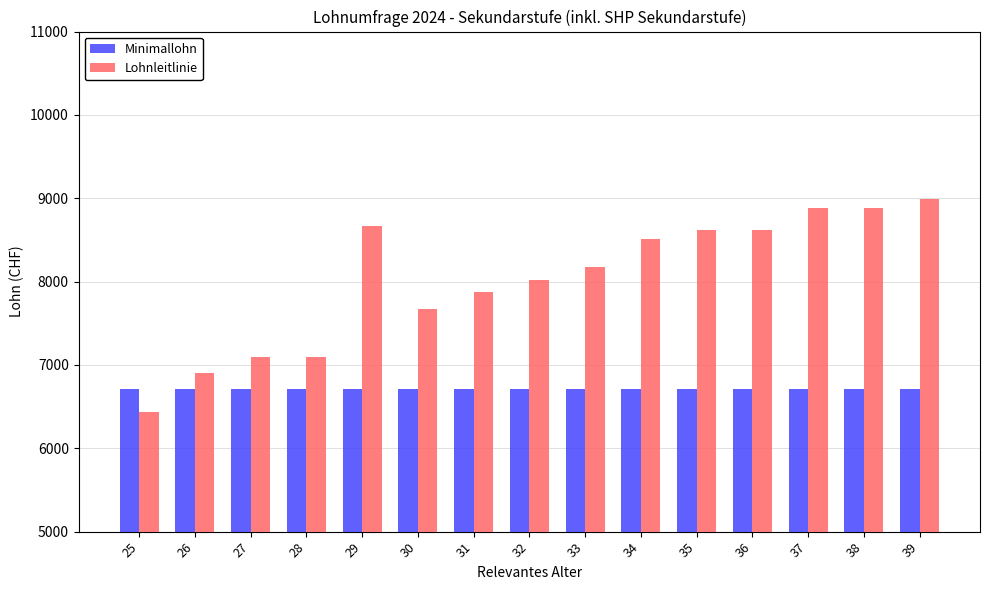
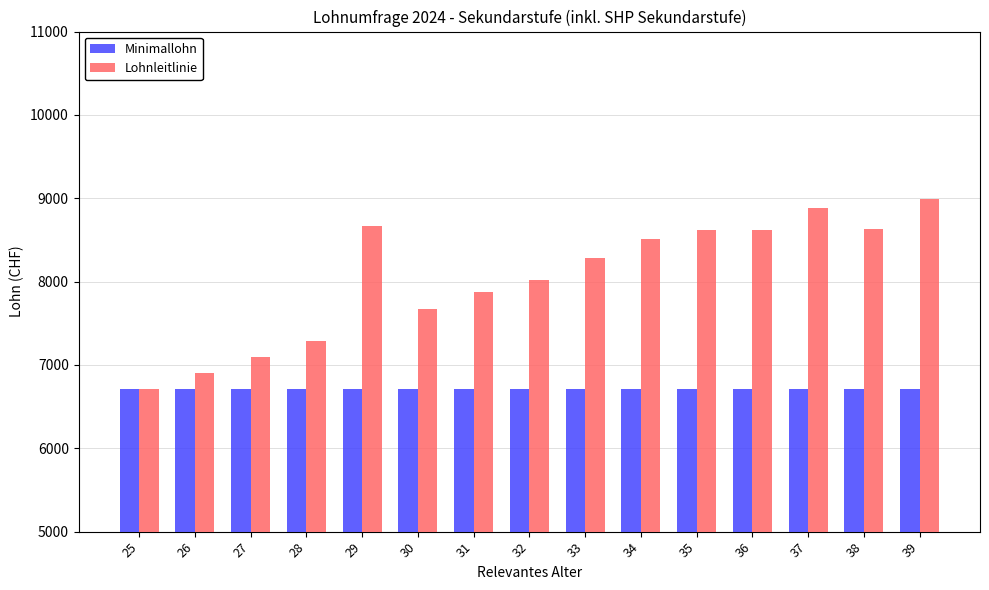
Lohnleitlinie, 25: 6400 -> 6700
Lohnleitlinie, 28: 7100 -> 7300
Lohnleitlinie, 33: 8200 -> 8300
Lohnleitlinie, 38: 8900 -> 8600
